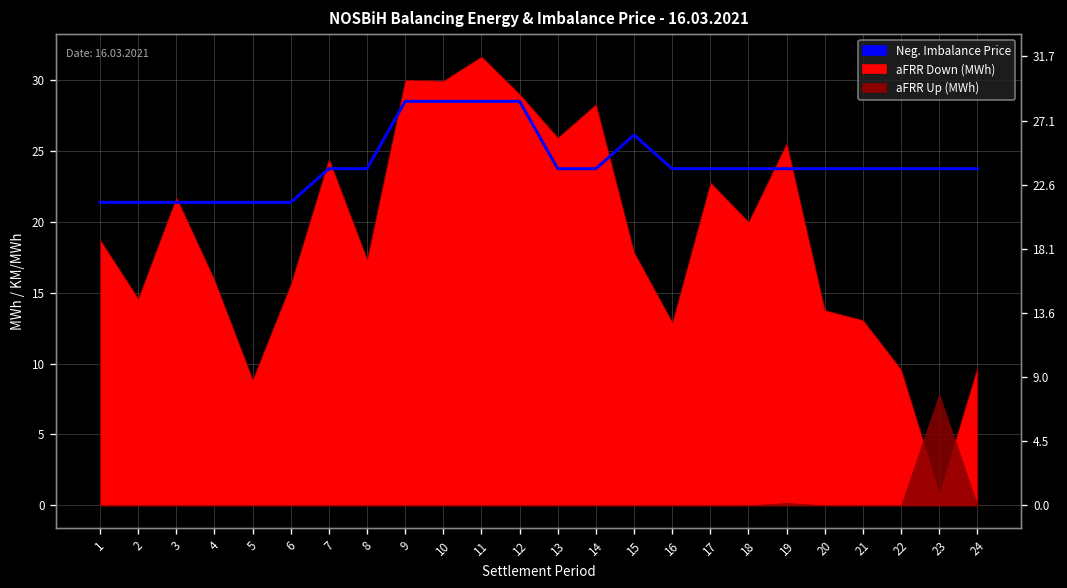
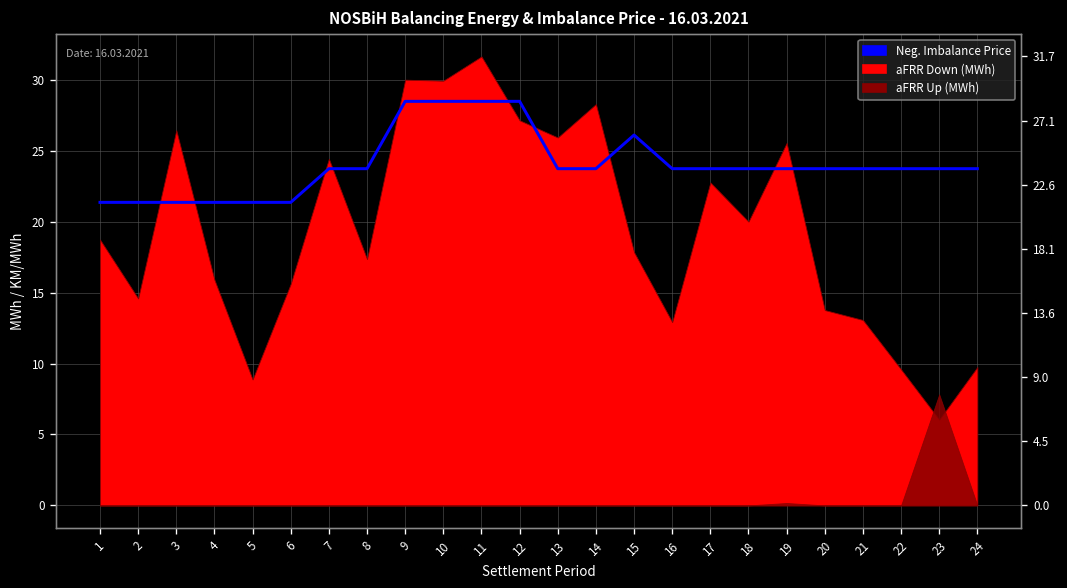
aFRR Down (MWh), 3: 21.7 -> 26.5
aFRR Down (MWh), 12: 29.0 -> 27.2
aFRR Down (MWh), 23: 0.9 -> 6.1
